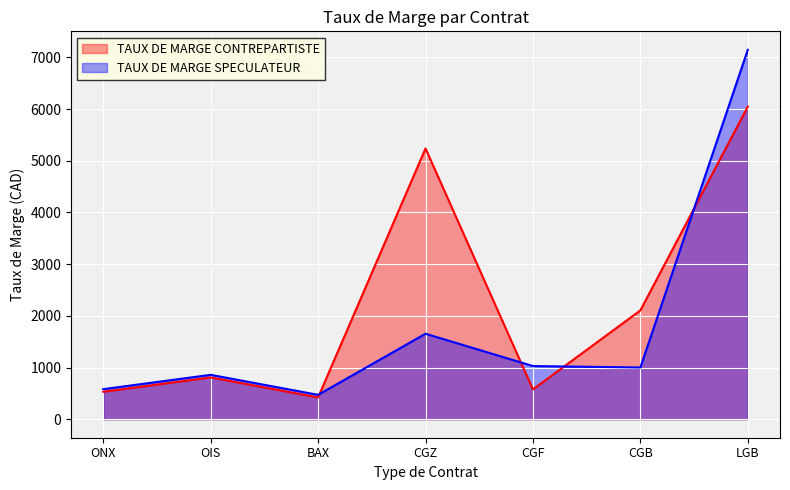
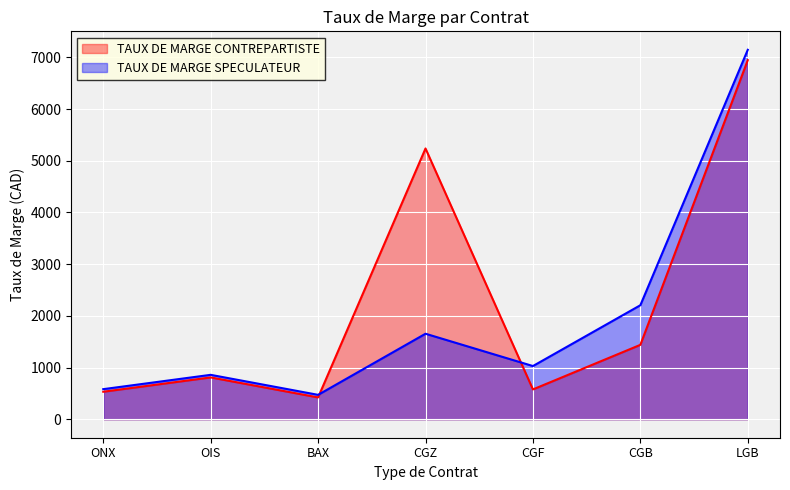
TAUX DE MARGE CONTREPARTISTE, CGB: 2100 -> 1400
TAUX DE MARGE SPECULATEUR, CGB: 1000 -> 2200
TAUX DE MARGE CONTREPARTISTE, LGB: 6000 -> 6900
